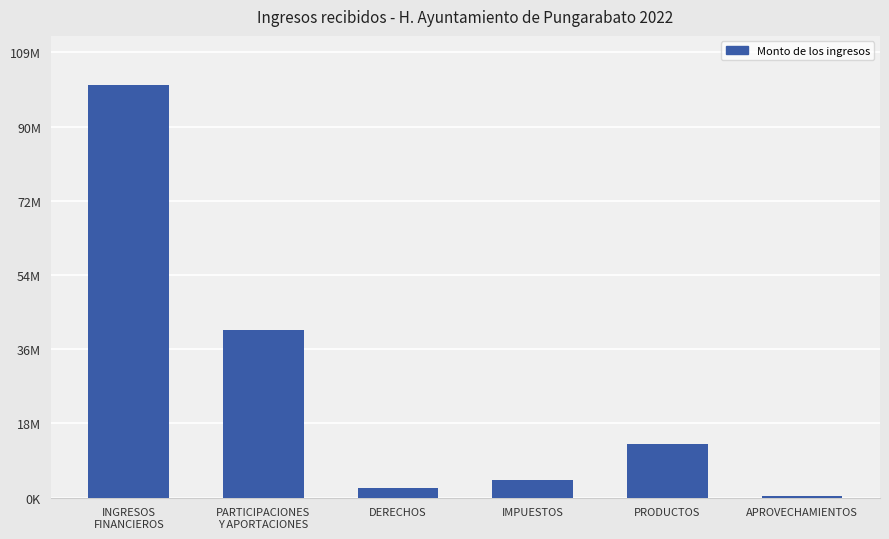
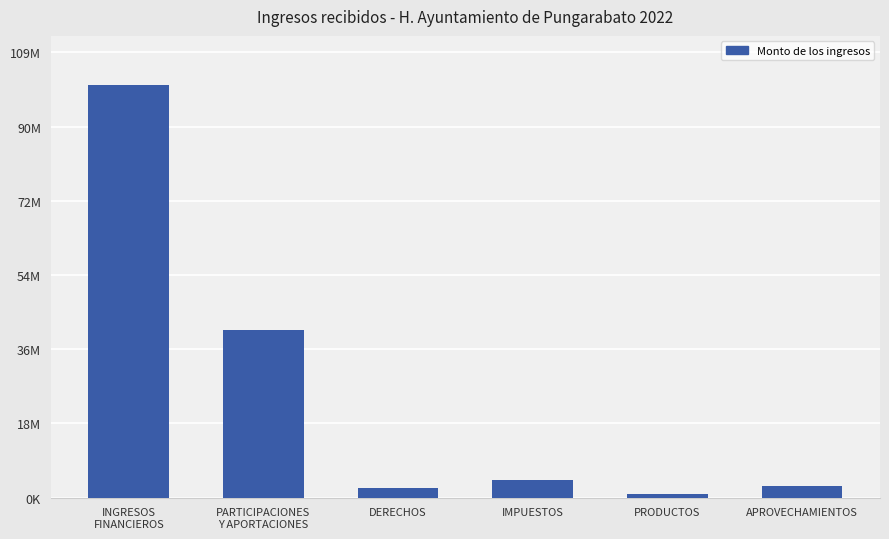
PRODUCTOS: 13000000 -> 1000000
APROVECHAMIENTOS: 0 -> 3000000
